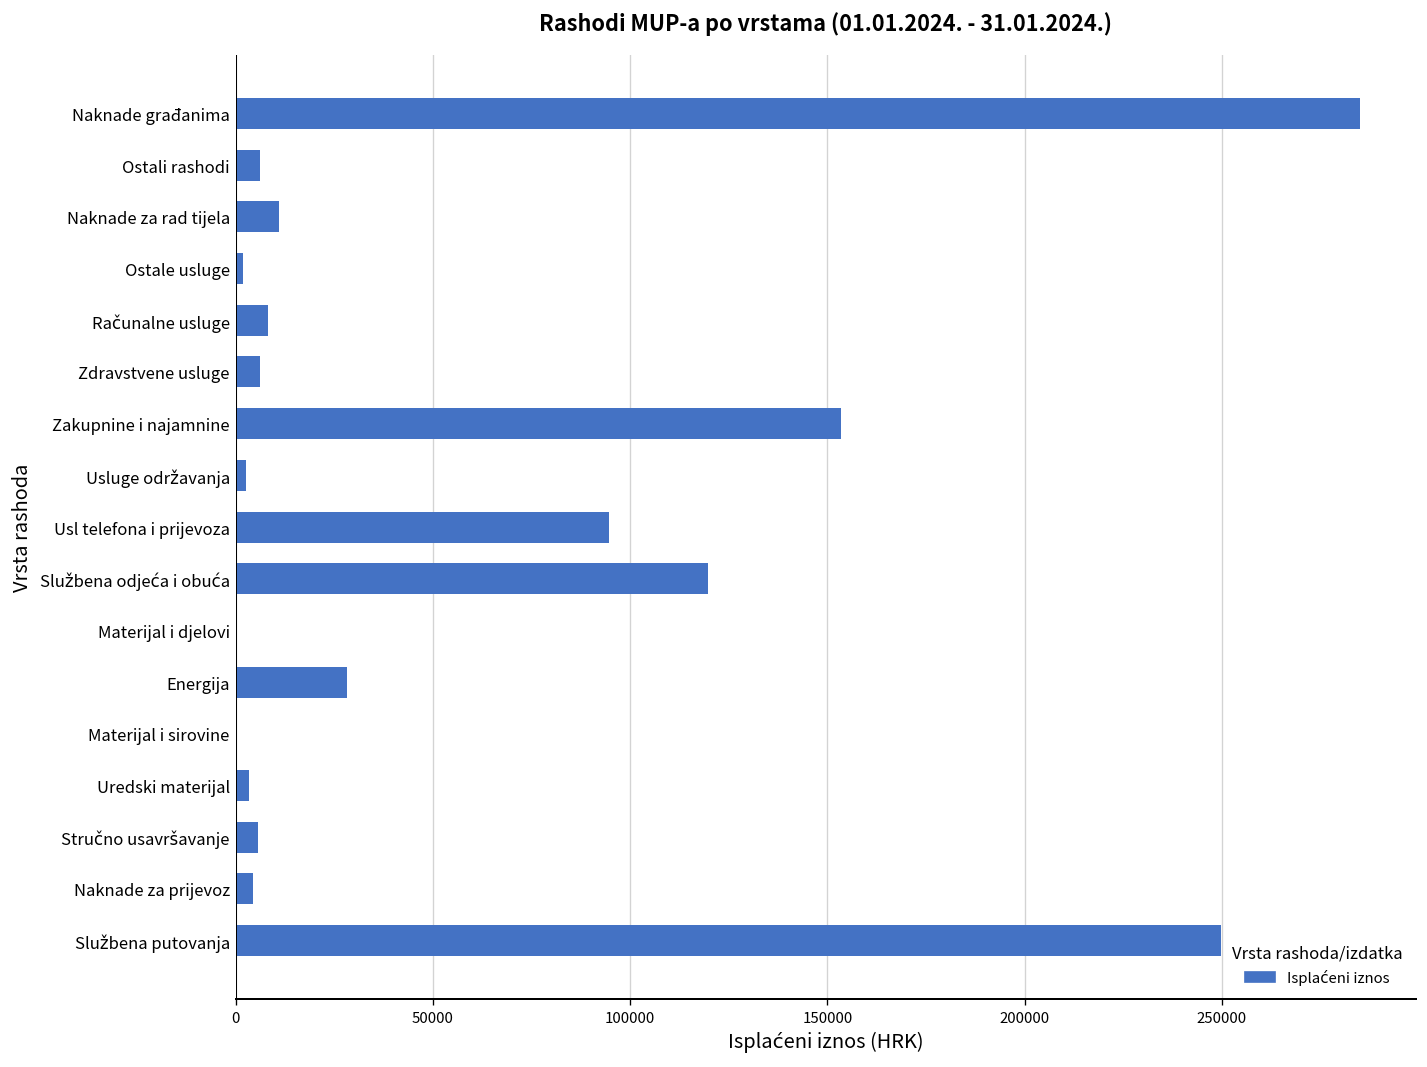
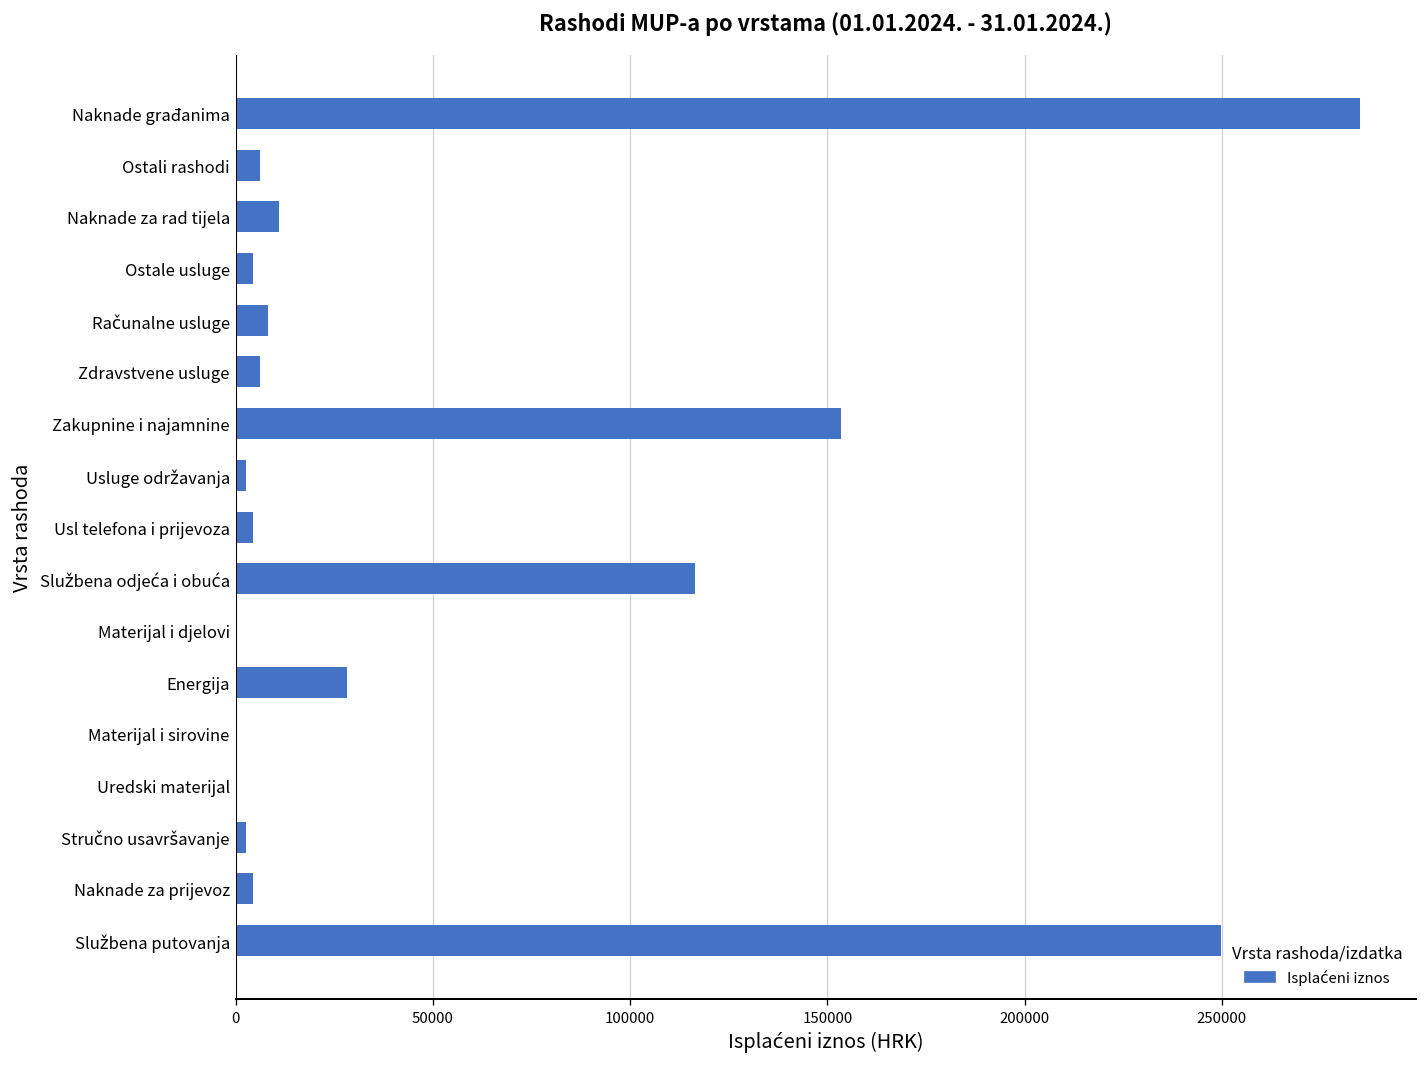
Ostale usluge: 2000 -> 4000
Usl telefona i prijevoza: 95000 -> 4000
Službena odjeća i obuća: 120000 -> 116000
Uredski materijal: 3000 -> 0
Stručno usavršavanje: 6000 -> 3000
